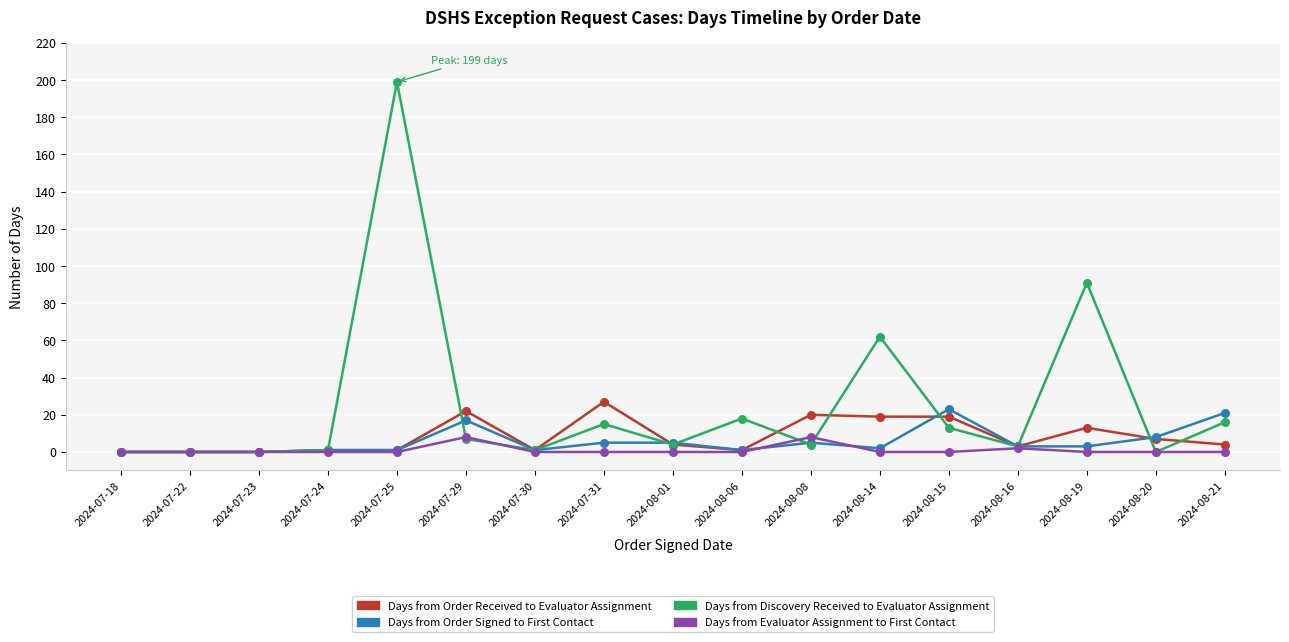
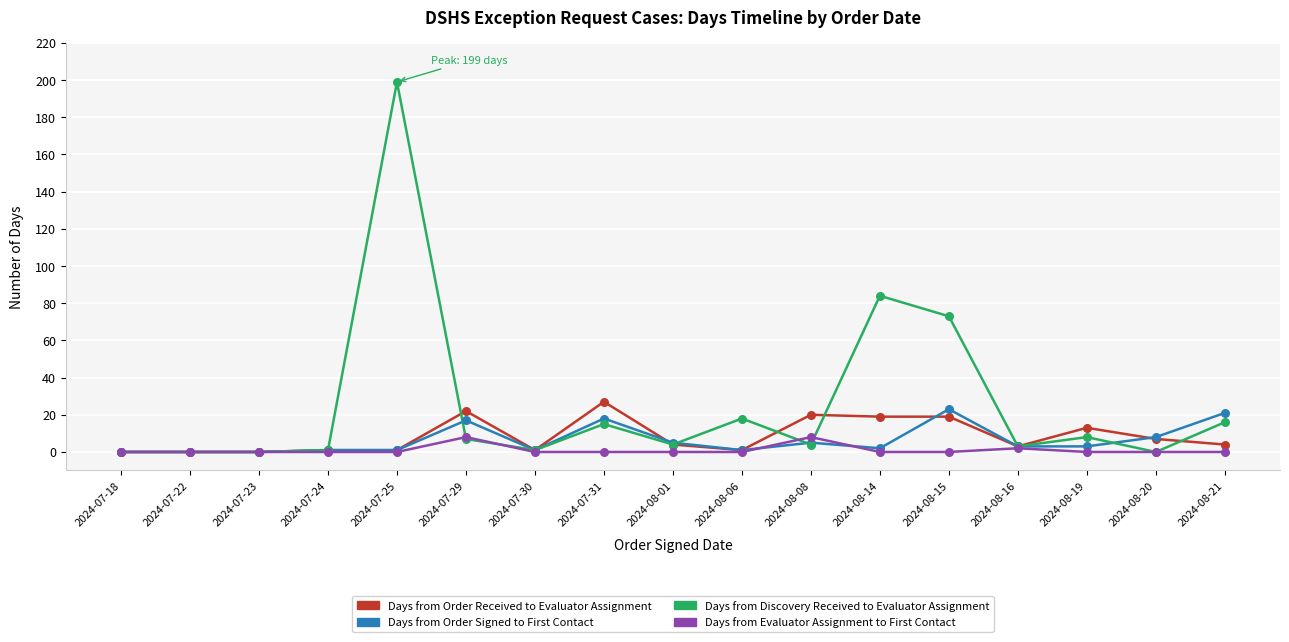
Days from Order Signed to First Contact, 2024-07-31: 5 -> 18
Days from Discovery Received to Evaluator Assignment, 2024-08-14: 62 -> 84
Days from Discovery Received to Evaluator Assignment, 2024-08-15: 13 -> 73
Days from Discovery Received to Evaluator Assignment, 2024-08-19: 91 -> 8
